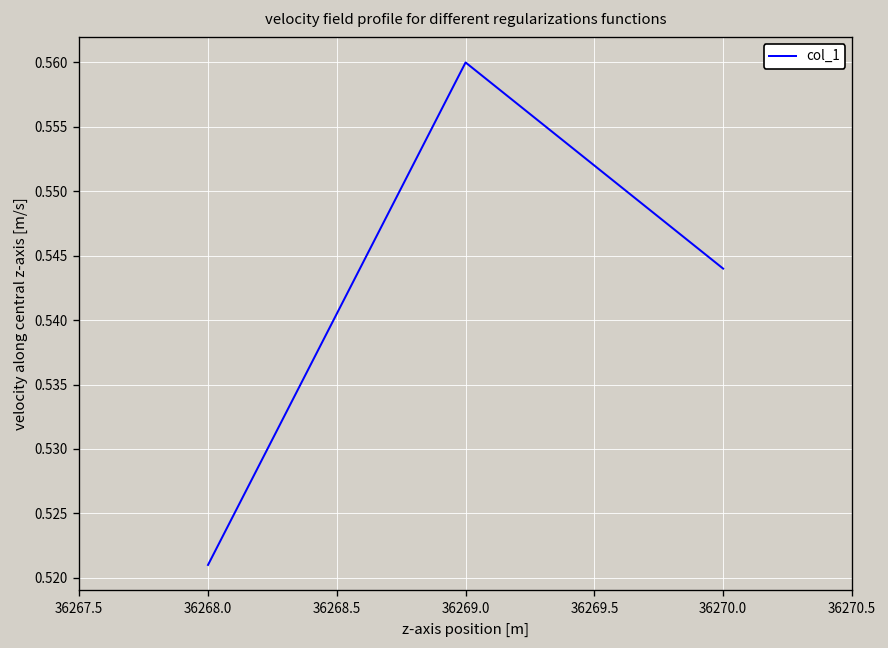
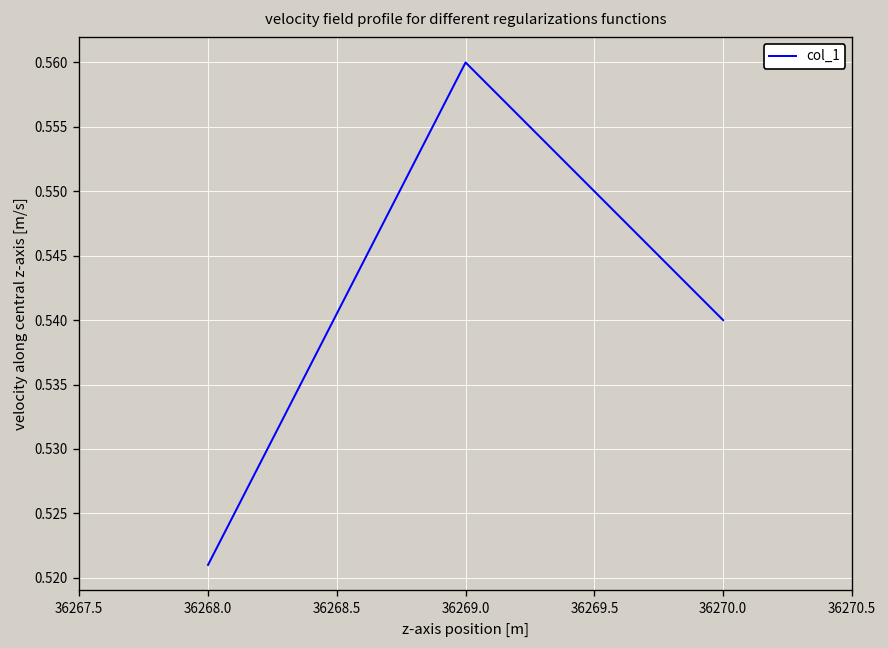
36270.0: 0.544 -> 0.540
